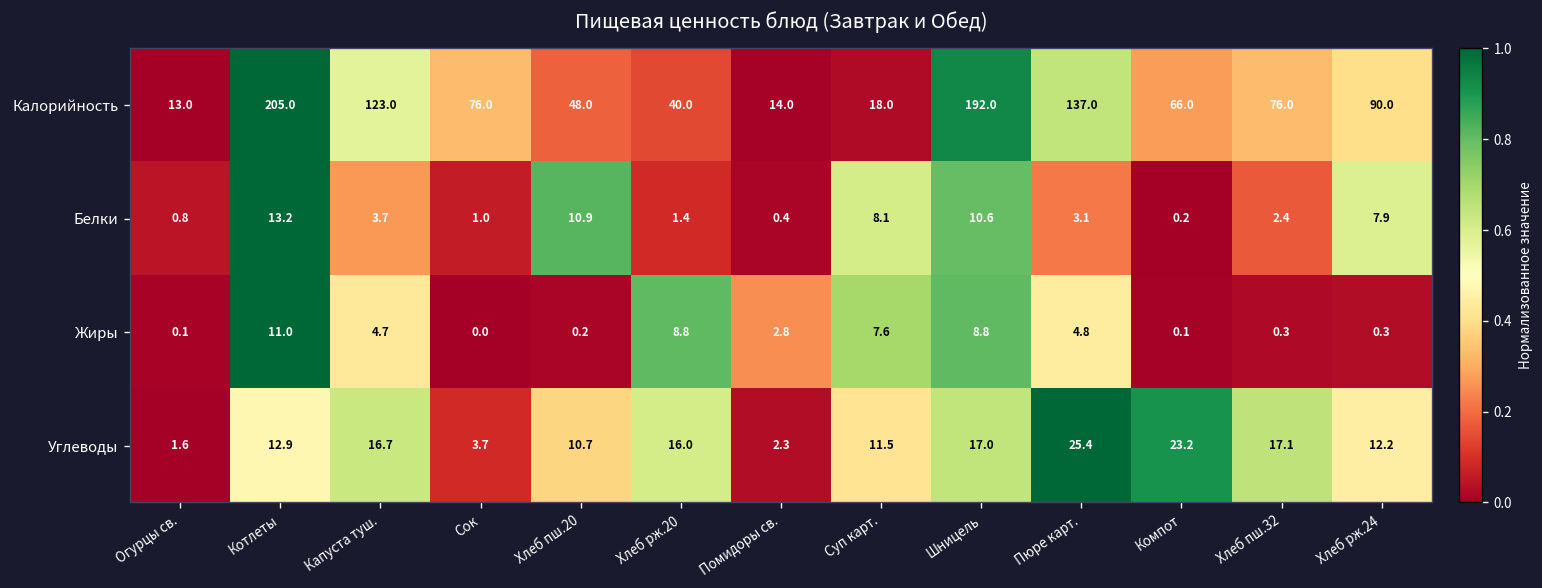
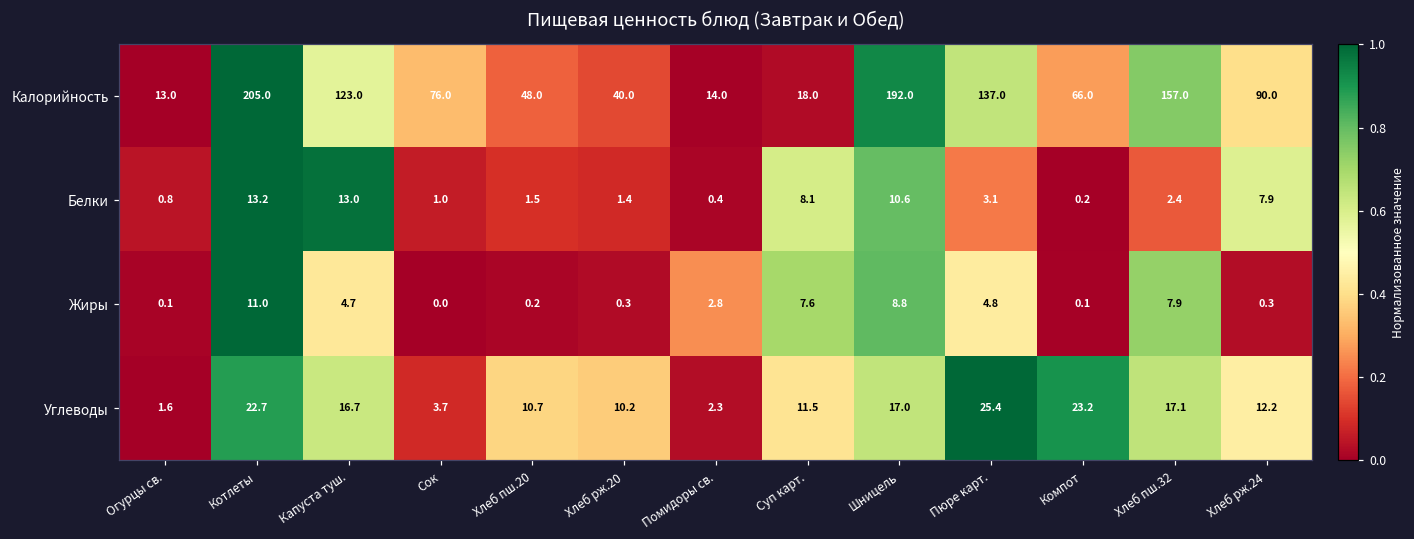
Калорийность, Хлеб пш.32: 76.0 -> 157.0
Белки, Капуста туш.: 3.7 -> 13.0
Белки, Хлеб пш.20: 10.9 -> 1.5
Жиры, Хлеб рж.20: 8.8 -> 0.3
Жиры, Хлеб пш.32: 0.3 -> 7.9
Углеводы, Котлеты: 12.9 -> 22.7
Углеводы, Хлеб рж.20: 16.0 -> 10.2
